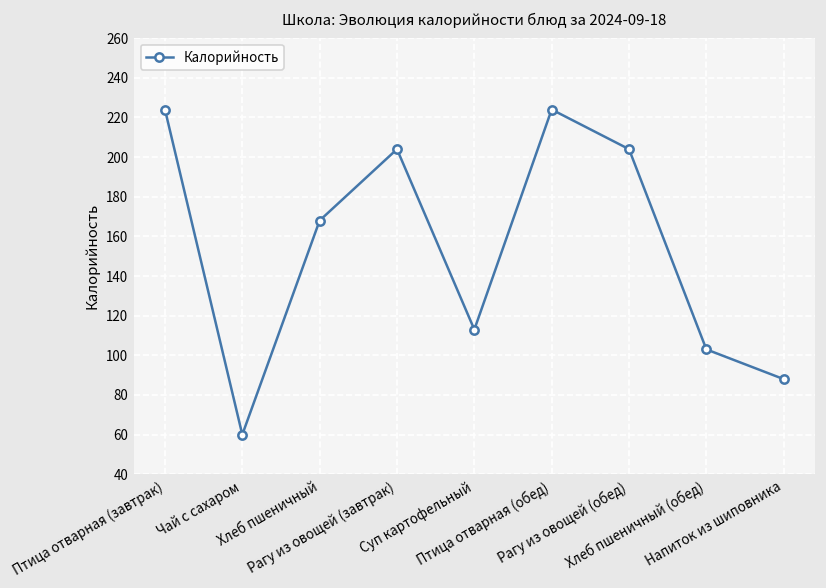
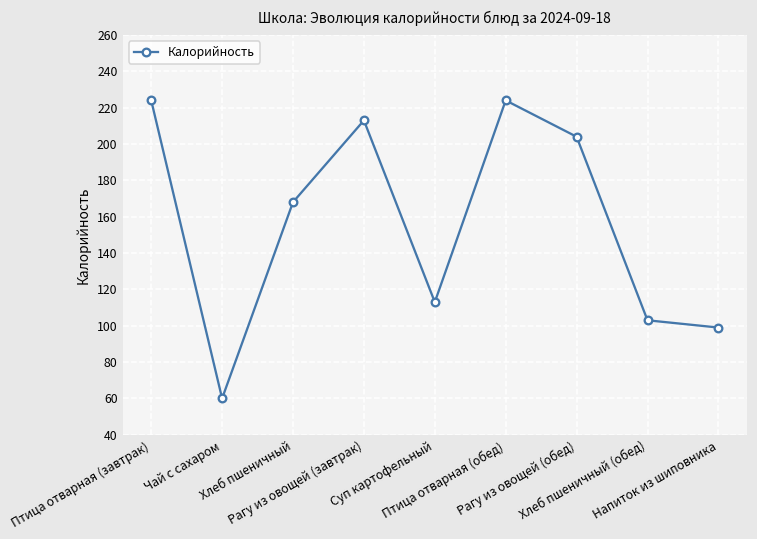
Рагу из овощей (завтрак): 204 -> 213
Напиток из шиповника: 88 -> 99
